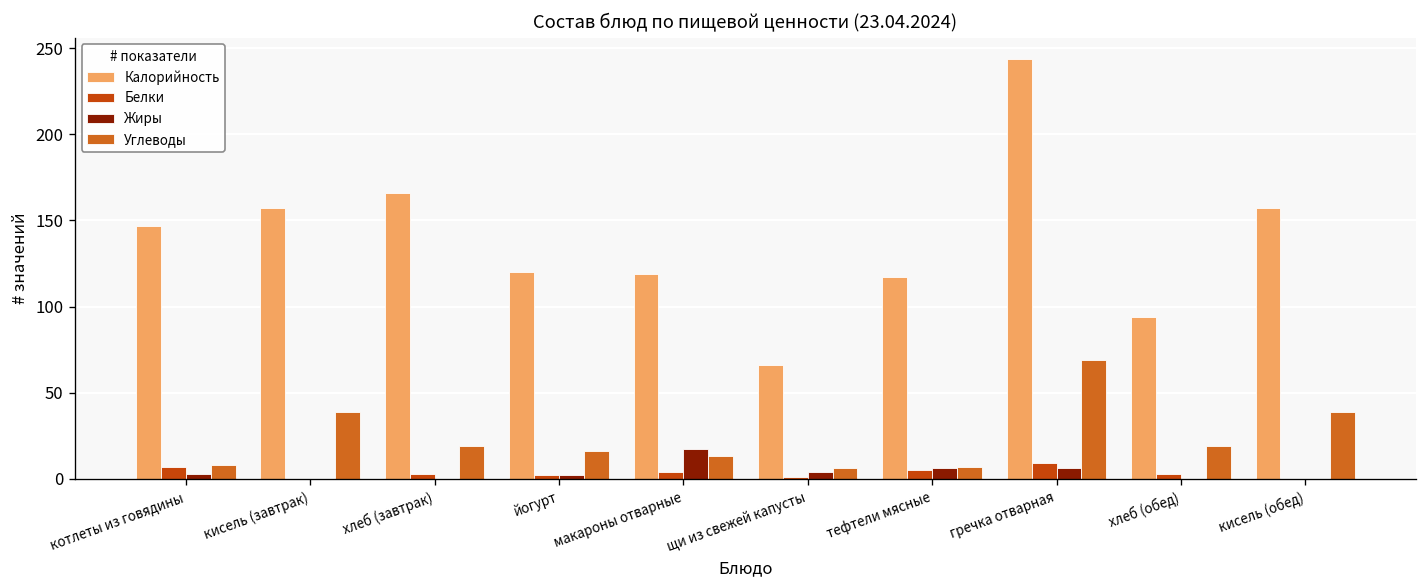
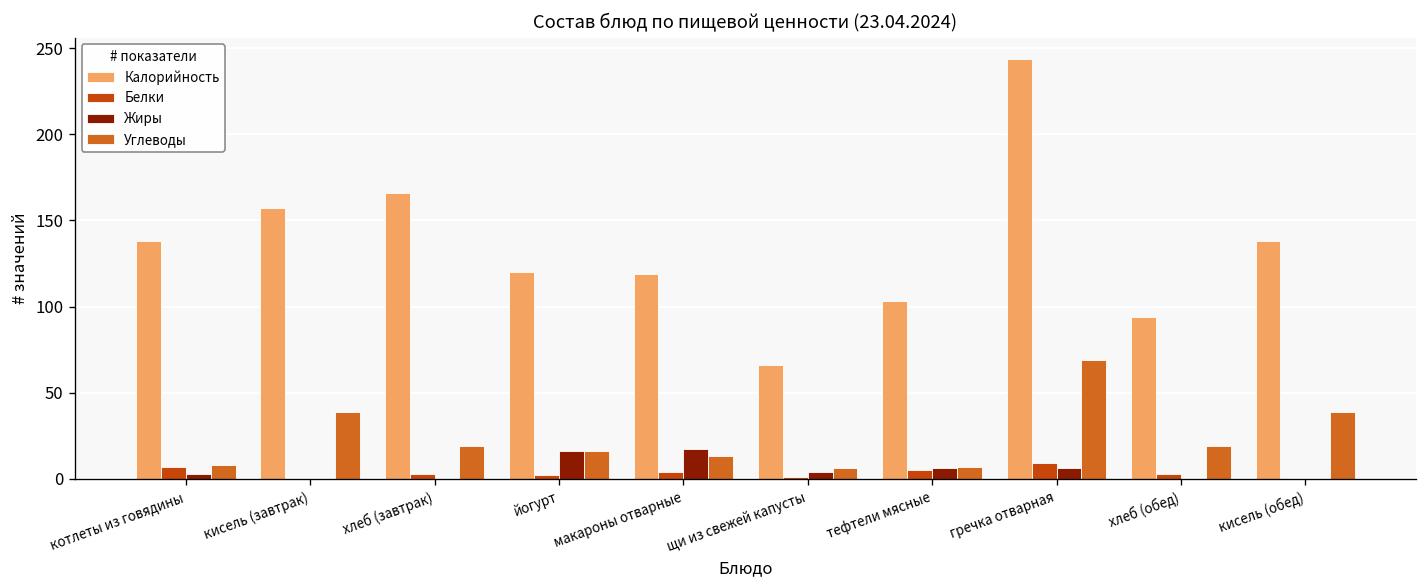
Калорийность, котлеты из говядины: 147 -> 138
Жиры, йогурт: 2 -> 16
Калорийность, тефтели мясные: 117 -> 103
Калорийность, кисель (обед): 157 -> 138
